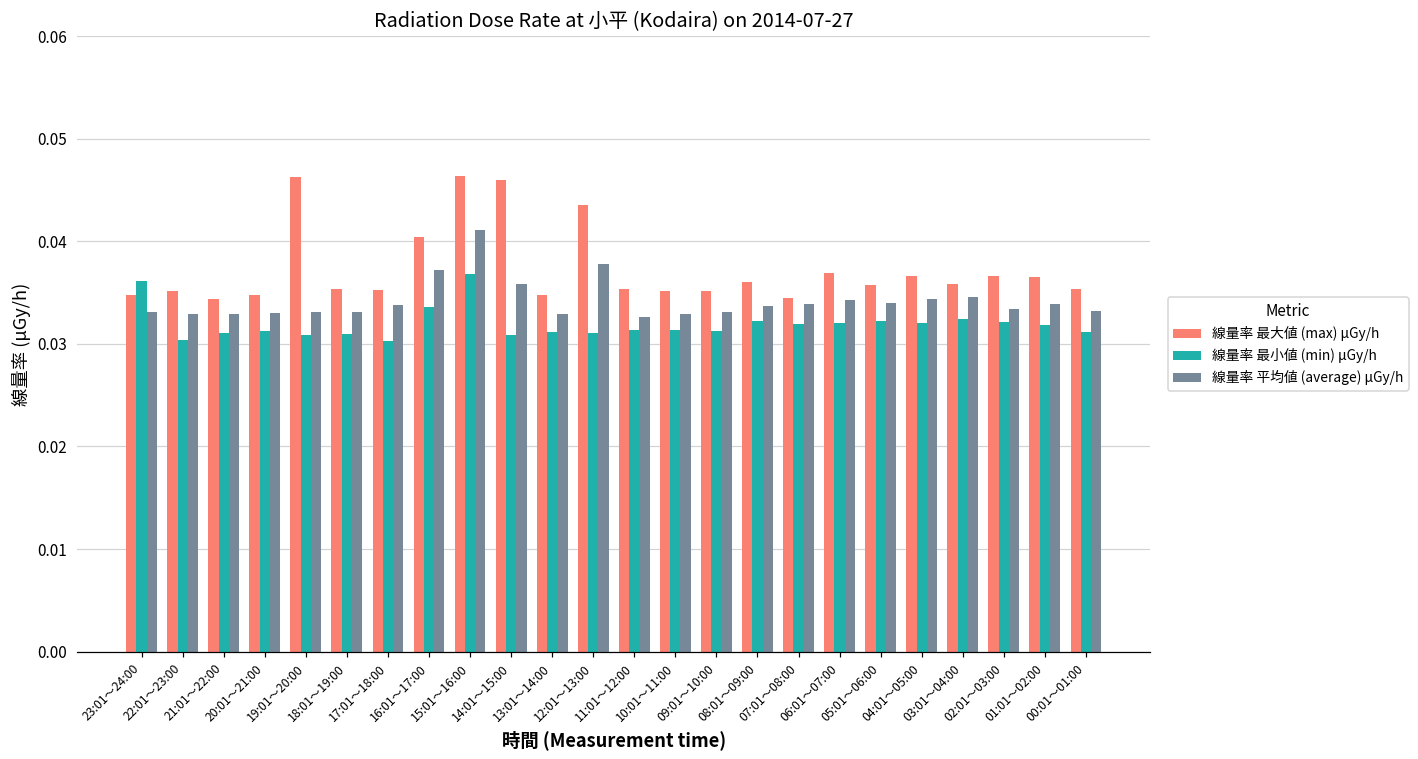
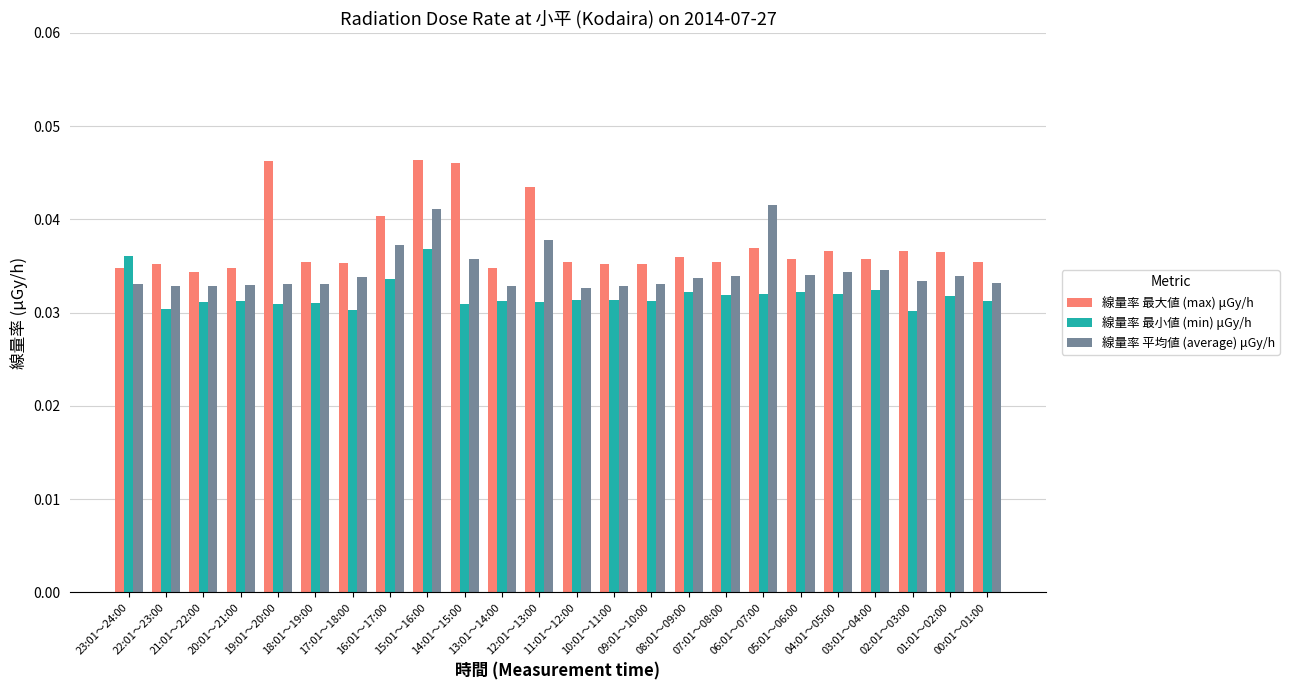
線量率 最大値 (max) μGy/h, 07:01～08:00: 0.0345 -> 0.0354
線量率 平均値 (average) μGy/h, 06:01～07:00: 0.034 -> 0.042
線量率 最小値 (min) μGy/h, 02:01～03:00: 0.032 -> 0.030
